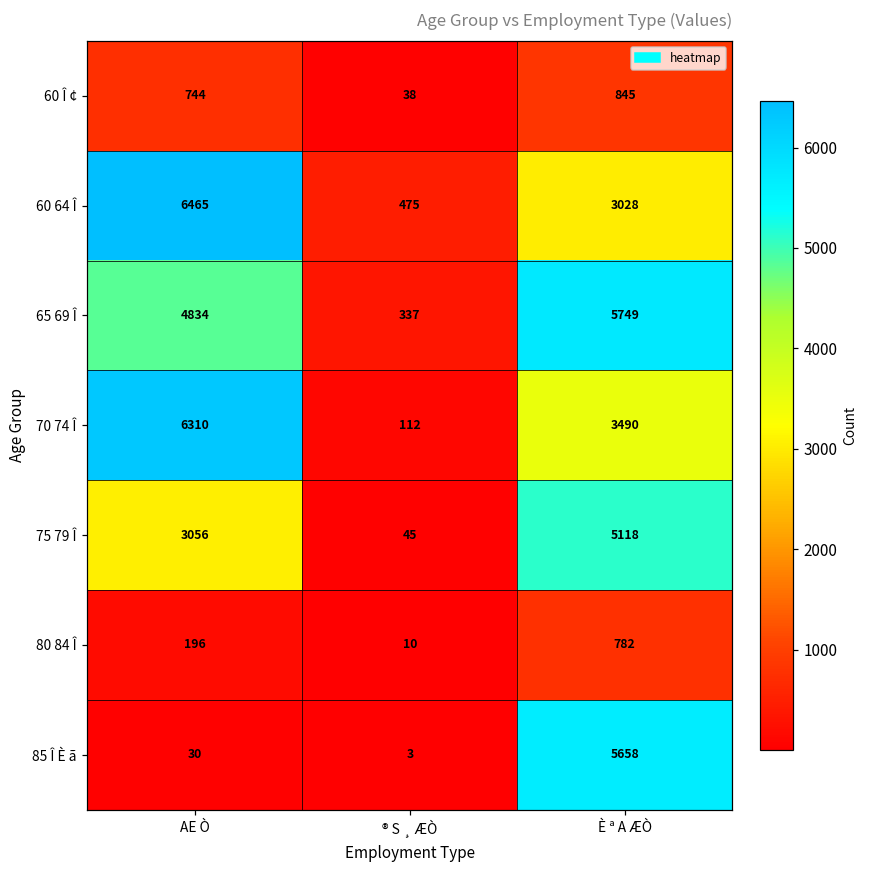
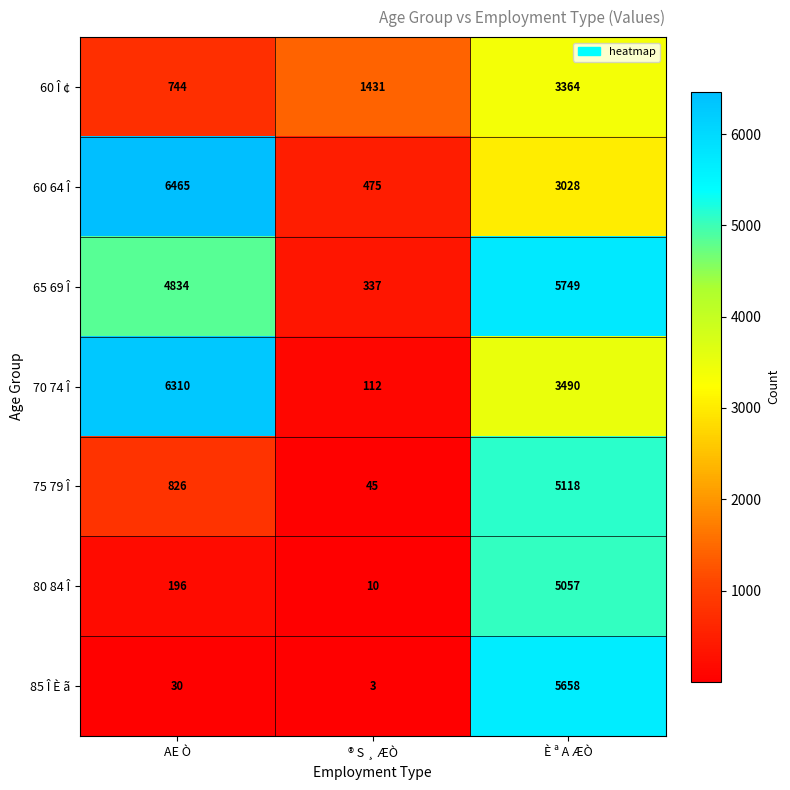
60 Î ¢, ® S ¸ ÆÒ: 38 -> 1431
60 Î ¢, È ª A ÆÒ: 845 -> 3364
75 79 Î, AE Ò: 3056 -> 826
80 84 Î, È ª A ÆÒ: 782 -> 5057
